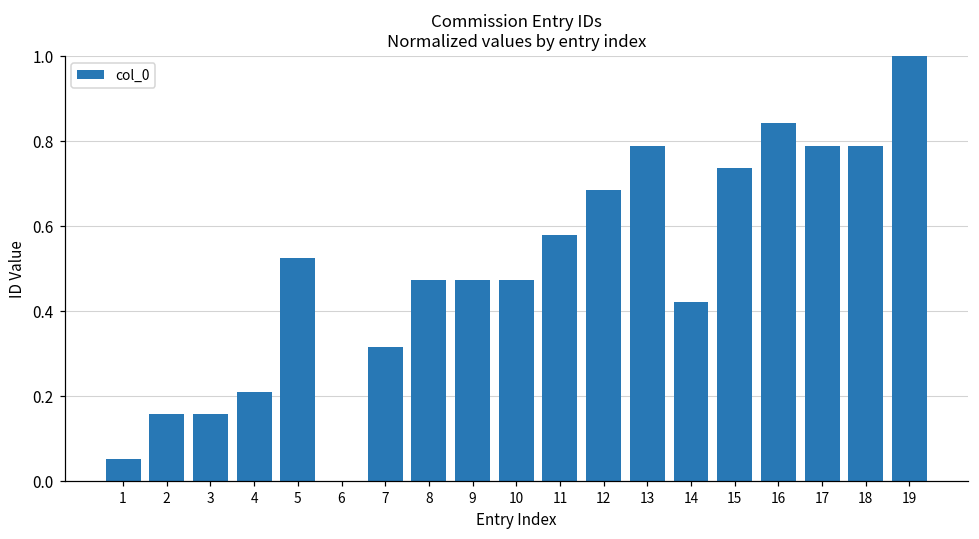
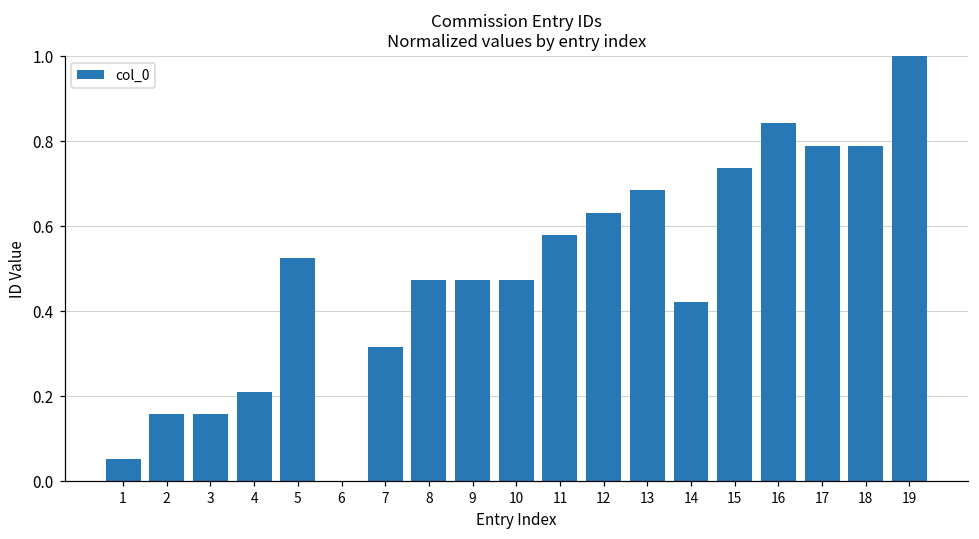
12: 0.68 -> 0.63
13: 0.79 -> 0.68
